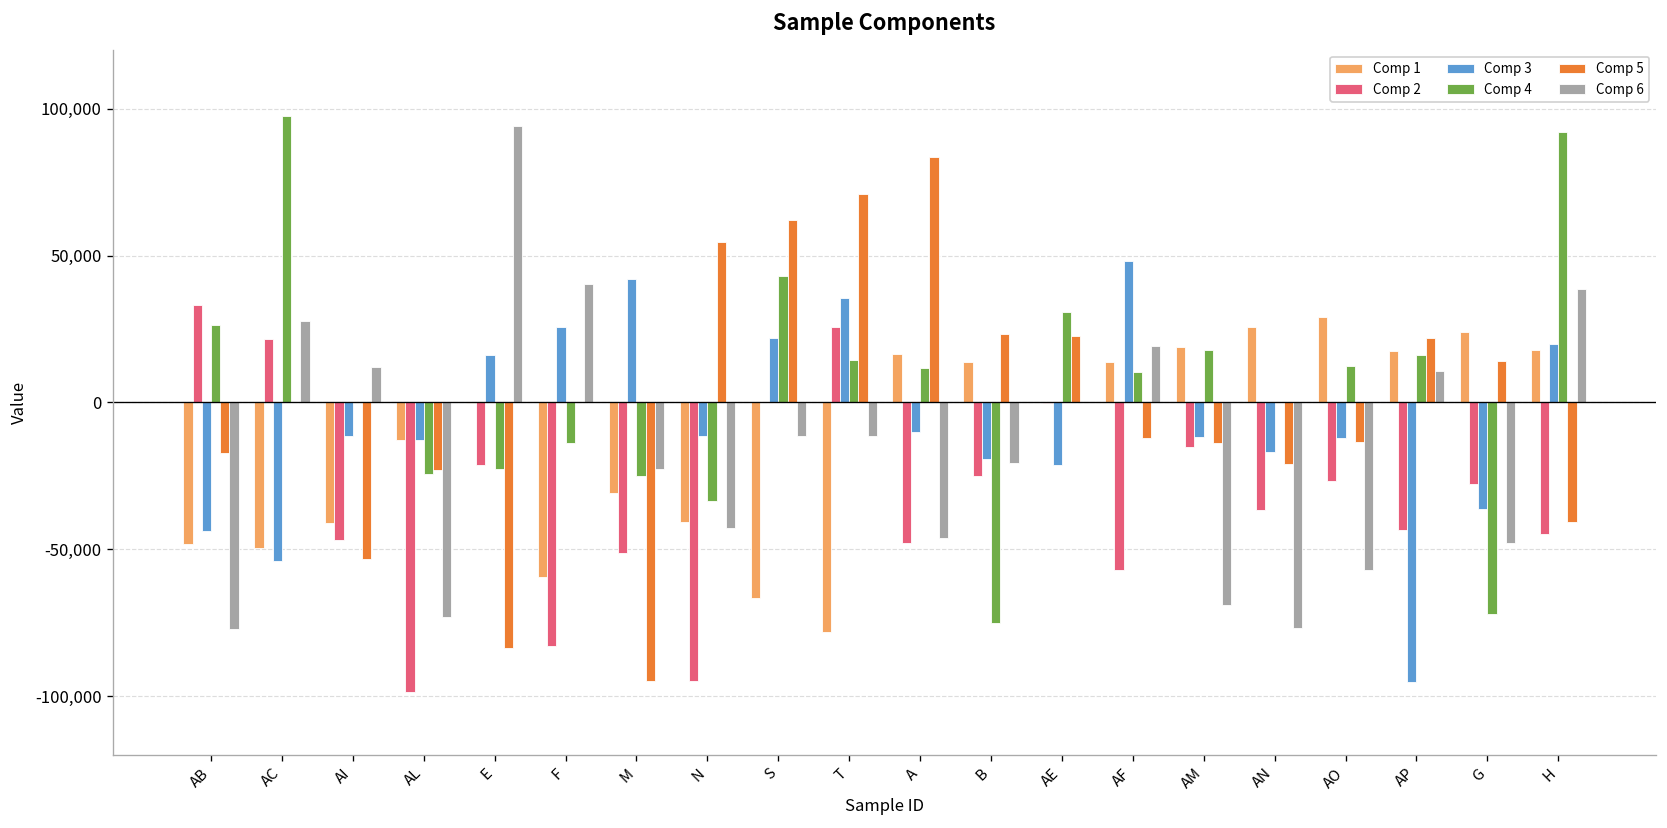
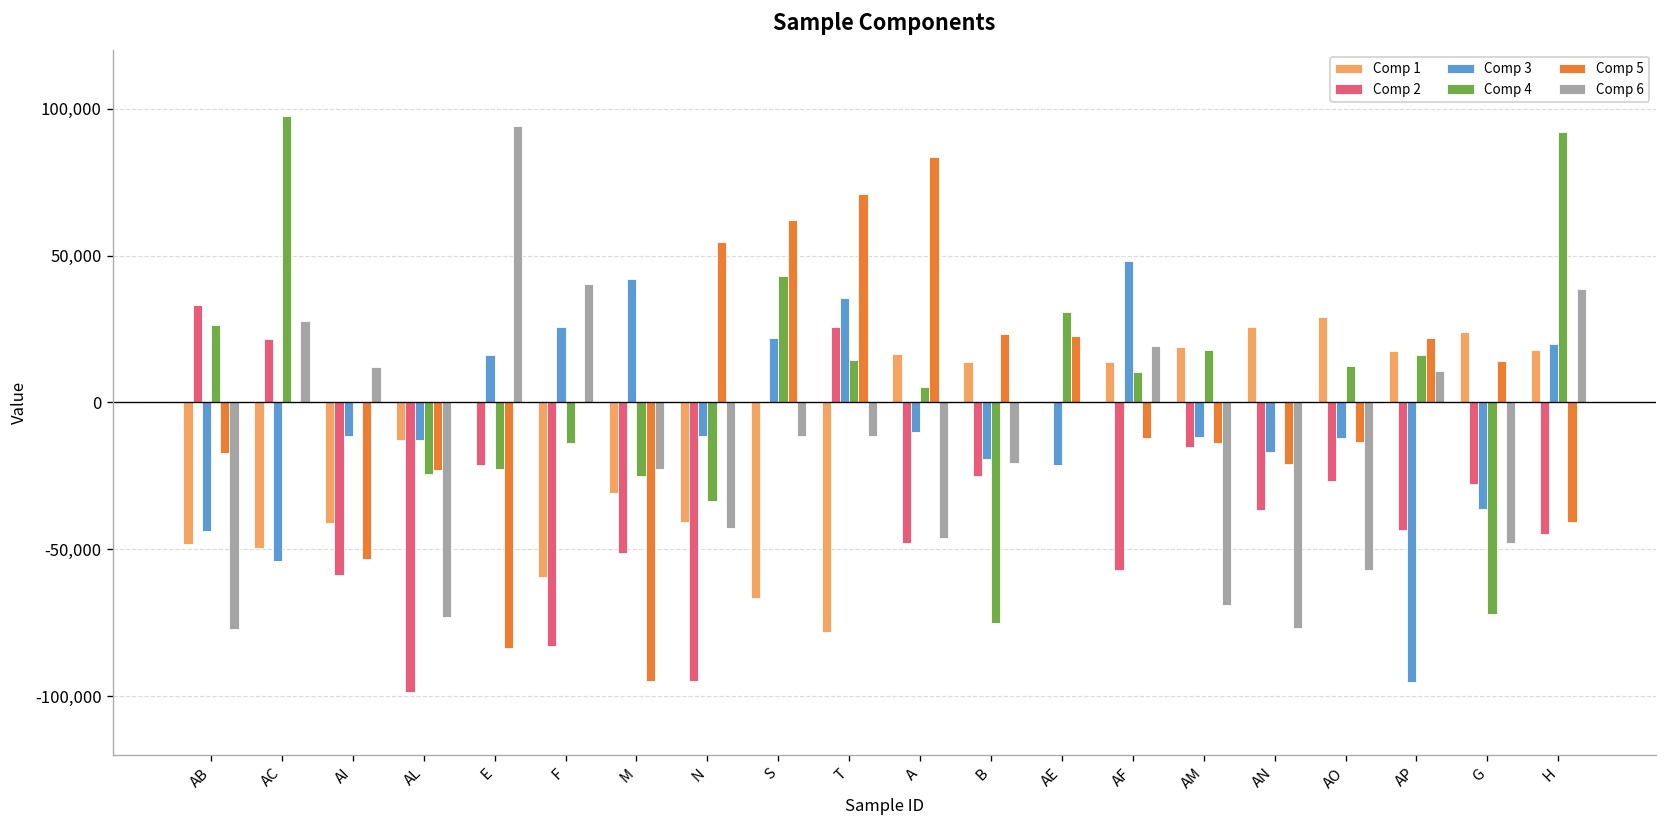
Comp 2, AI: -47,000 -> -59,000
Comp 4, A: 12,000 -> 5,000
